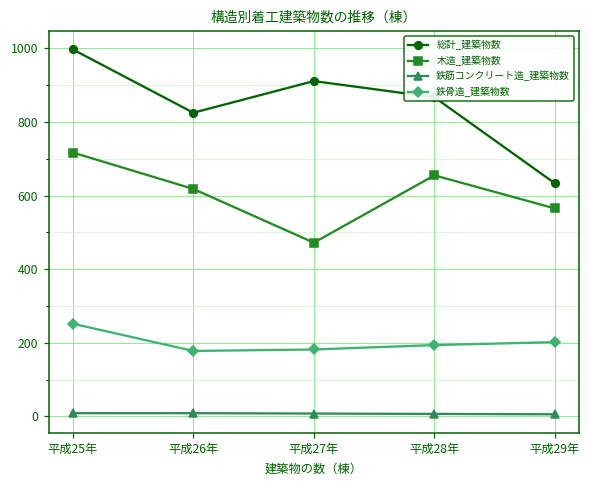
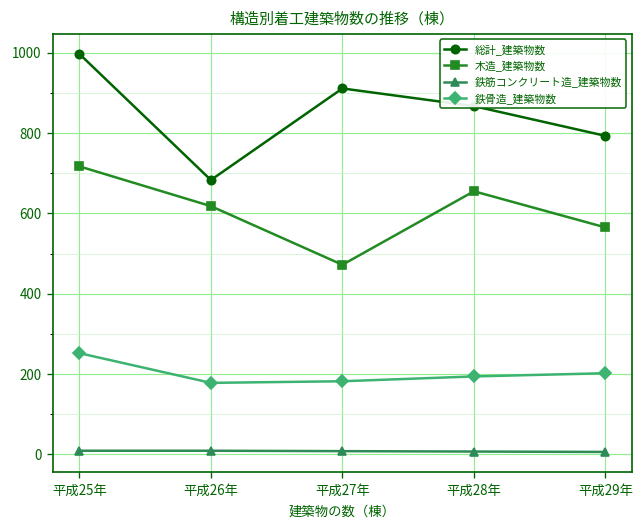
総計_建築物数, 平成26年: 830 -> 680
総計_建築物数, 平成29年: 630 -> 790
